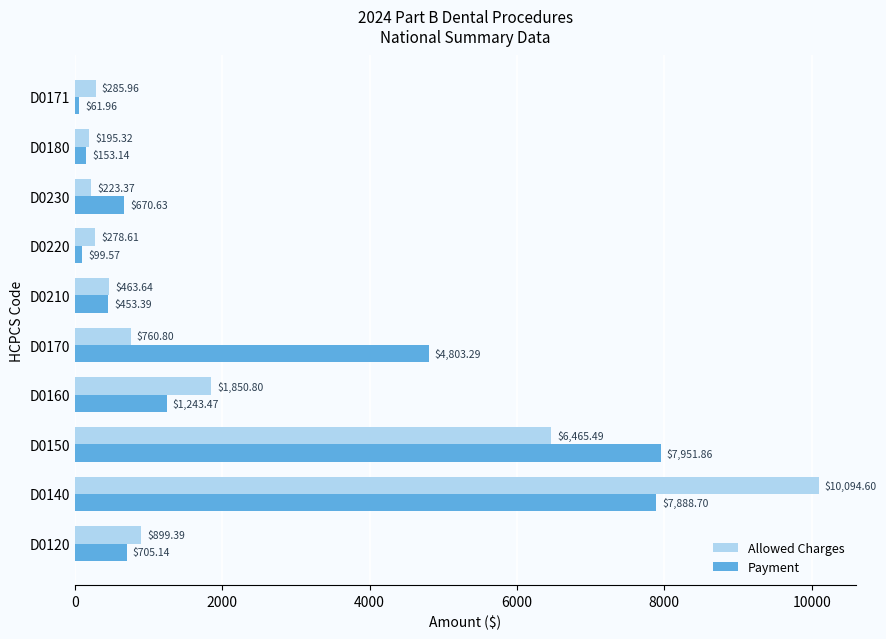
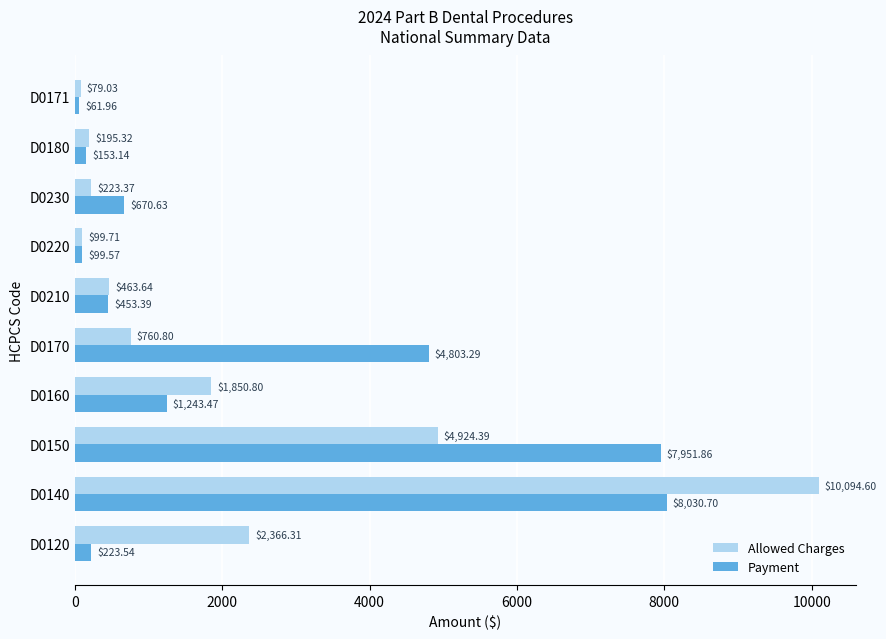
Allowed Charges, D0171: $285.96 -> $79.03
Allowed Charges, D0220: $278.61 -> $99.71
Allowed Charges, D0150: $6,465.49 -> $4,924.39
Payment, D0140: $7,888.70 -> $8,030.70
Allowed Charges, D0120: $899.39 -> $2,366.31
Payment, D0120: $705.14 -> $223.54
